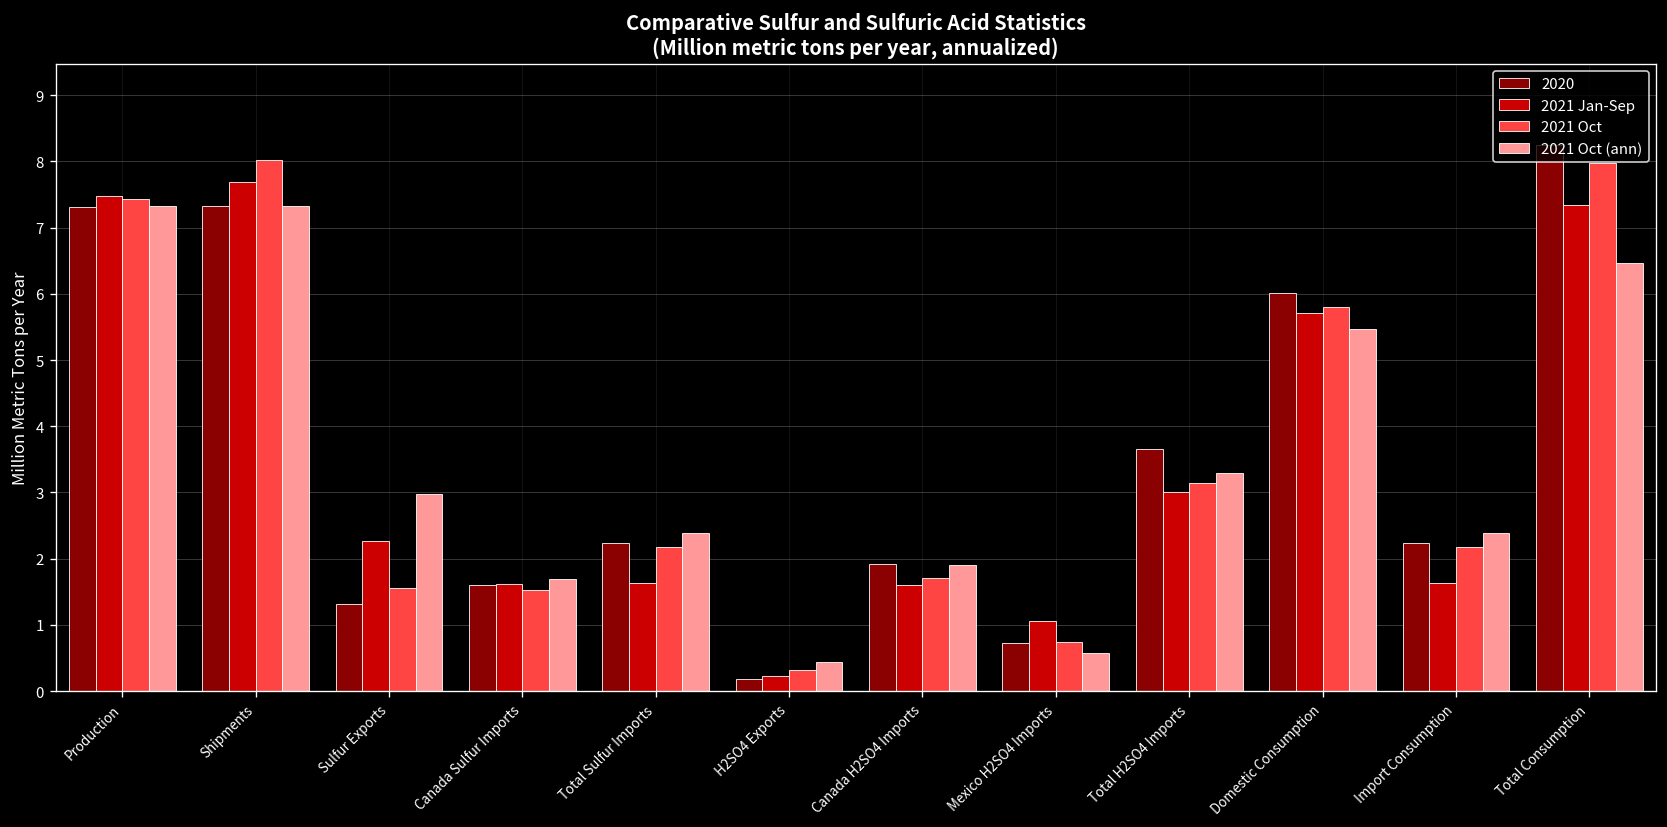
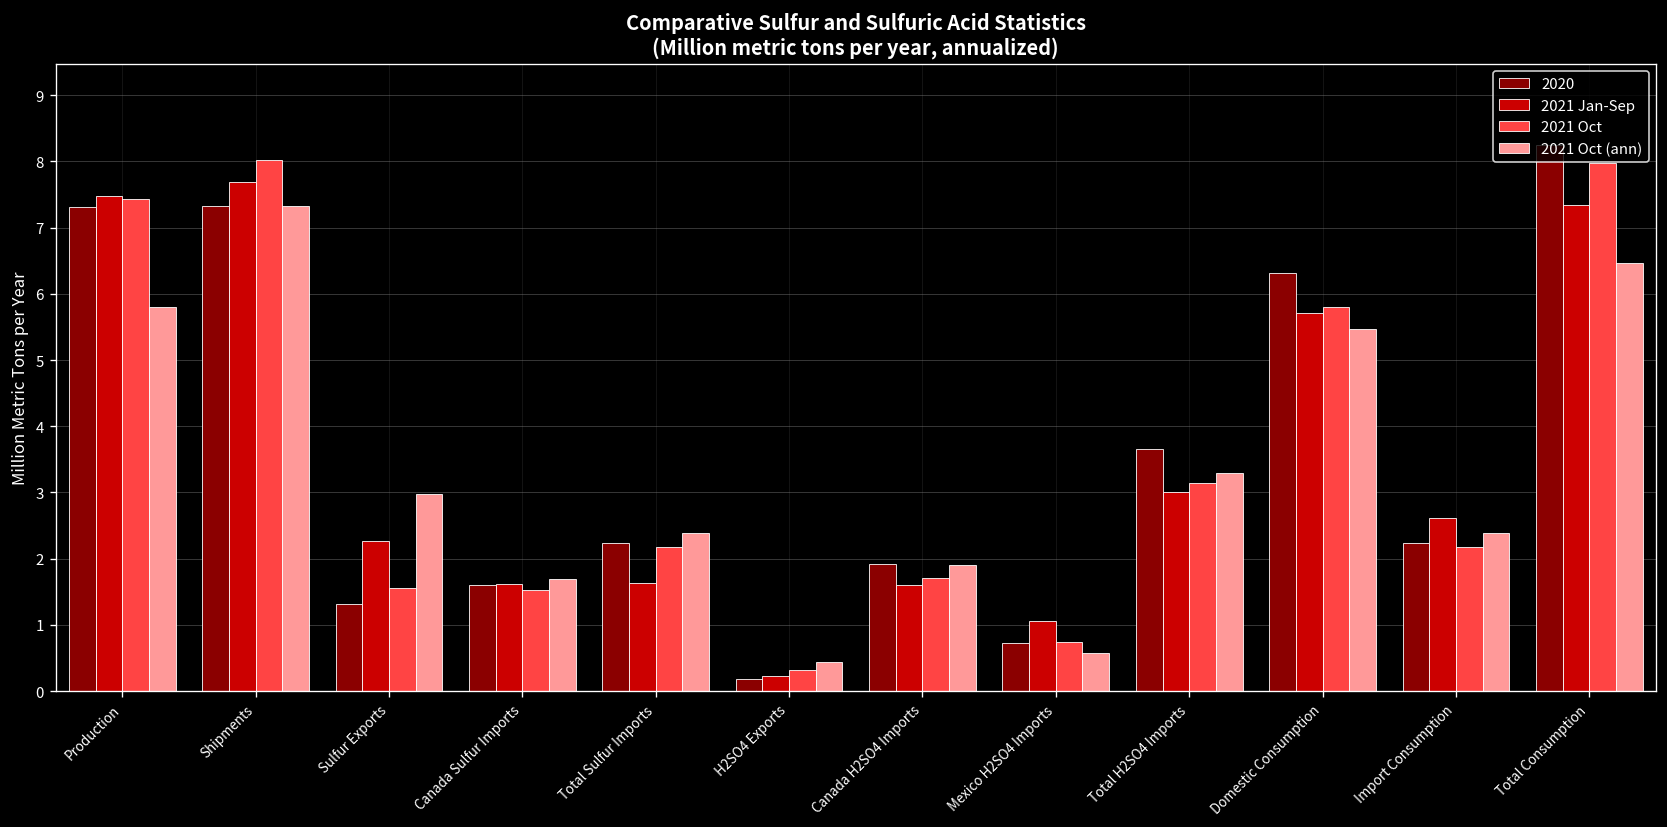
2021 Oct (ann), Production: 7.3 -> 5.8
2020, Domestic Consumption: 6.0 -> 6.3
2021 Jan-Sep, Import Consumption: 1.6 -> 2.6
